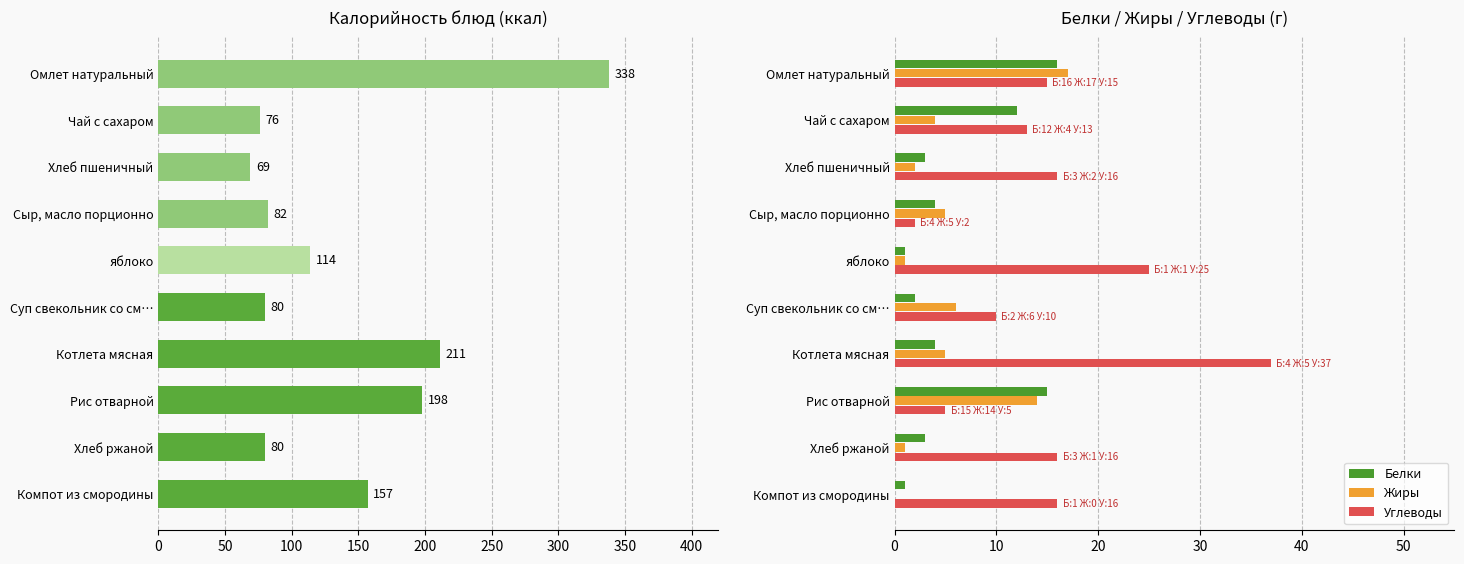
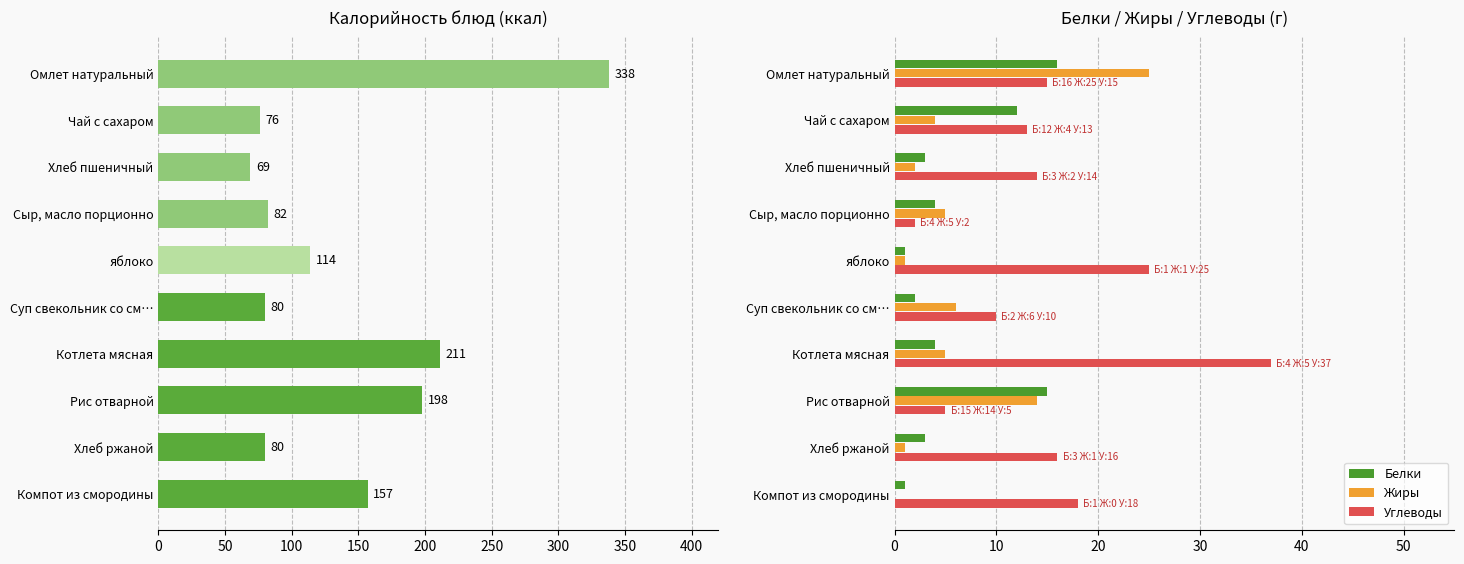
Белки / Жиры / Углеводы (г), Жиры, Омлет натуральный: 17 -> 25
Белки / Жиры / Углеводы (г), Углеводы, Хлеб пшеничный: 16 -> 14
Белки / Жиры / Углеводы (г), Углеводы, Компот из смородины: 16 -> 18
